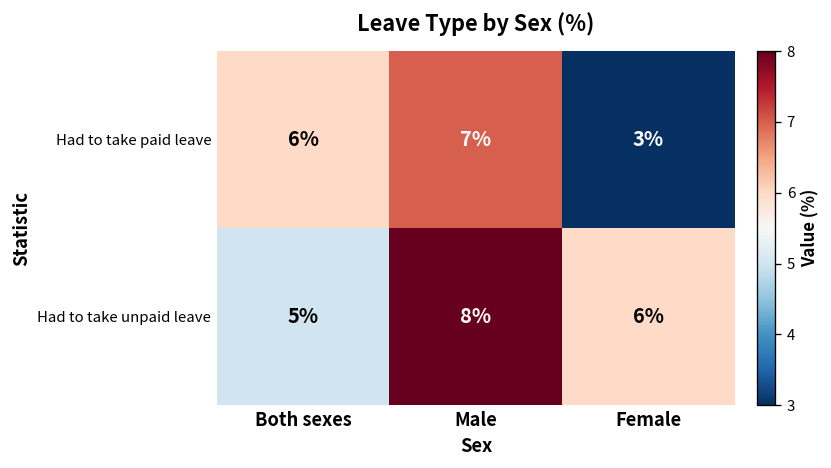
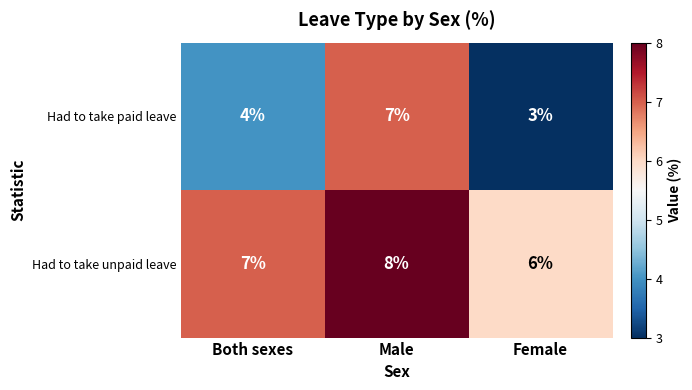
Had to take paid leave, Both sexes: 6% -> 4%
Had to take unpaid leave, Both sexes: 5% -> 7%
